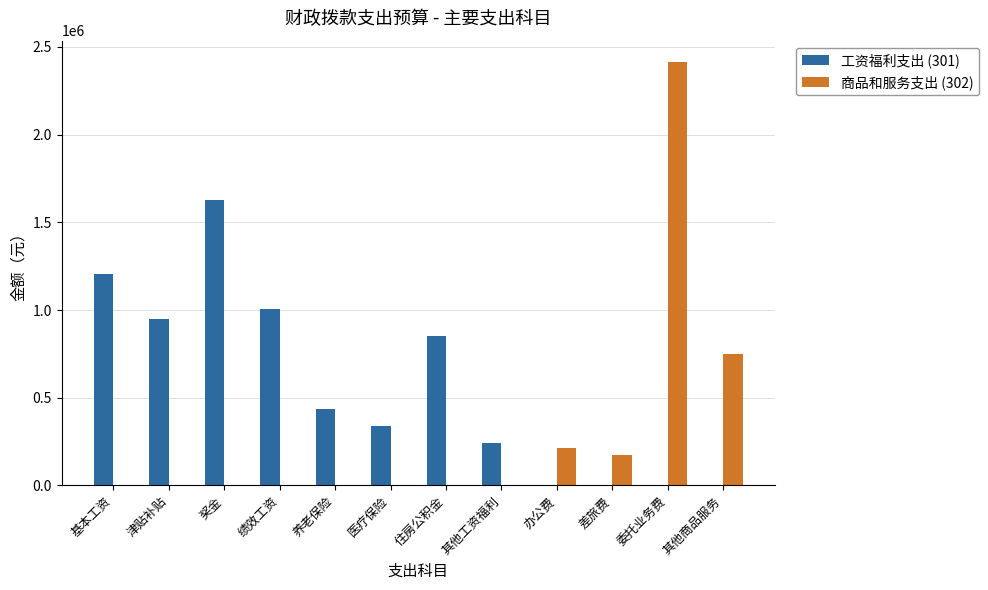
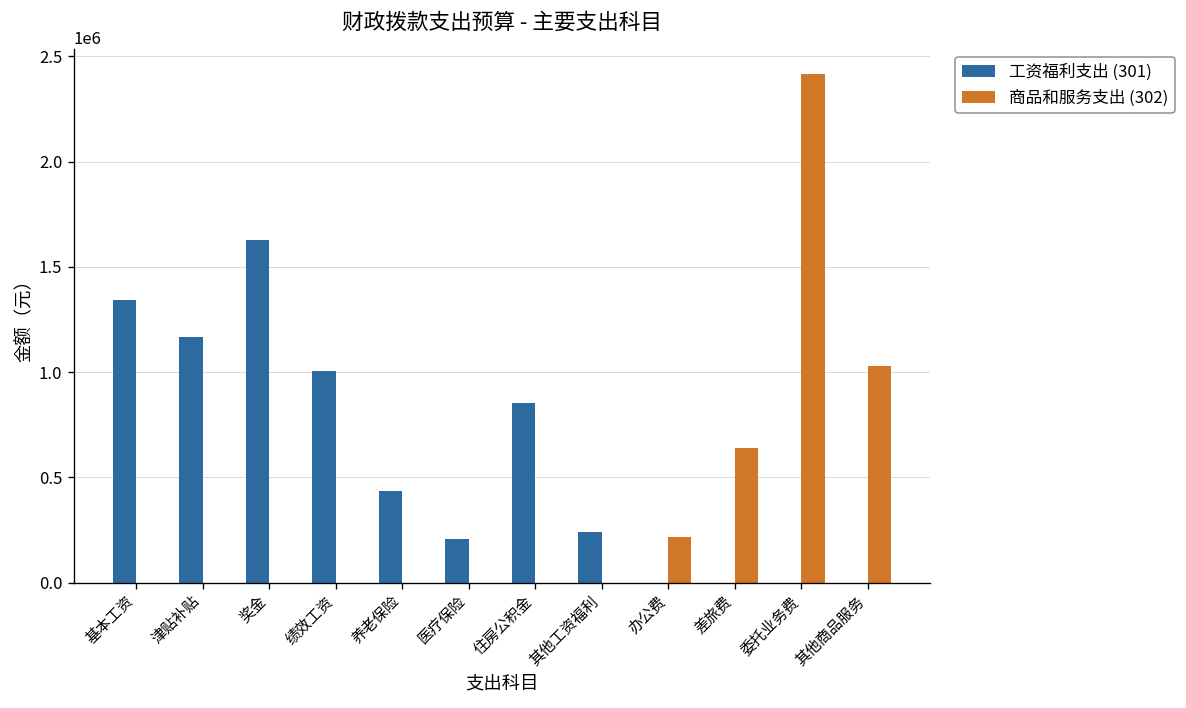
工资福利支出 (301), 基本工资: 1210000 -> 1340000
工资福利支出 (301), 津贴补贴: 950000 -> 1170000
工资福利支出 (301), 医疗保险: 340000 -> 210000
商品和服务支出 (302), 差旅费: 170000 -> 640000
商品和服务支出 (302), 其他商品服务: 750000 -> 1030000
